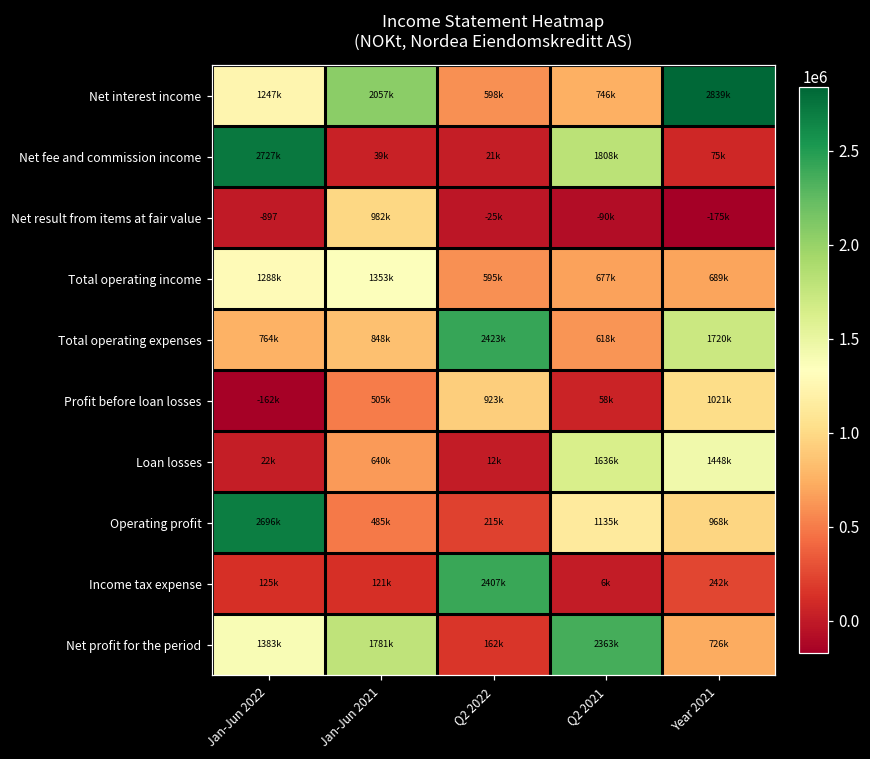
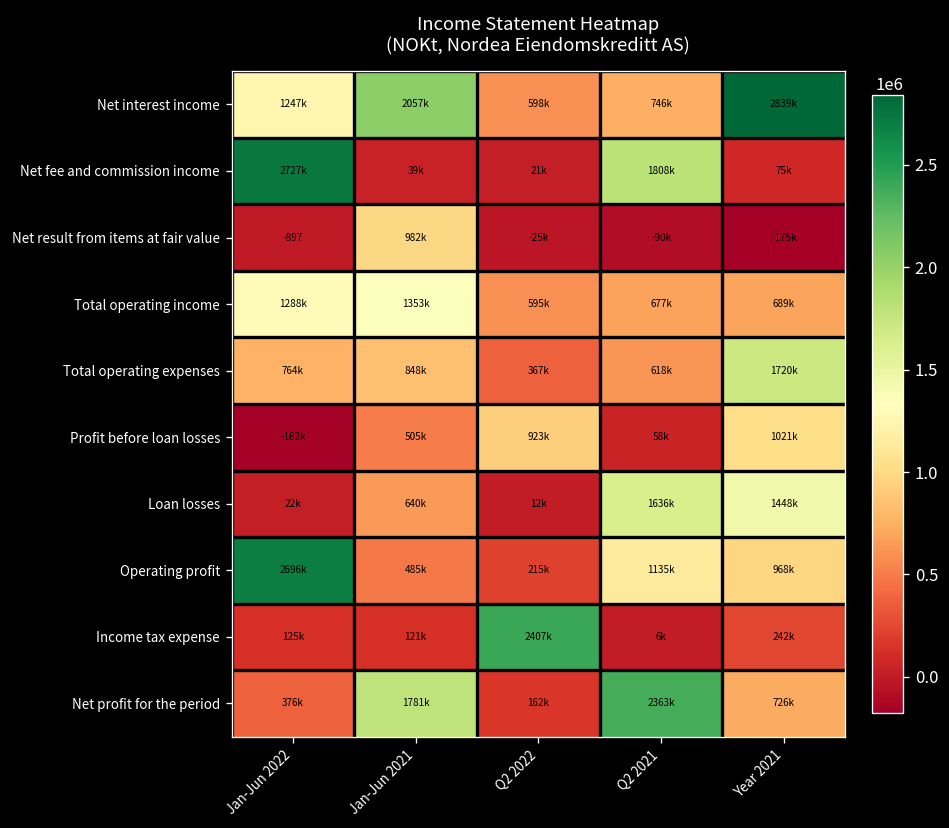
Total operating expenses, Q2 2022: 2423k -> 367k
Net profit for the period, Jan-Jun 2022: 1383k -> 376k
